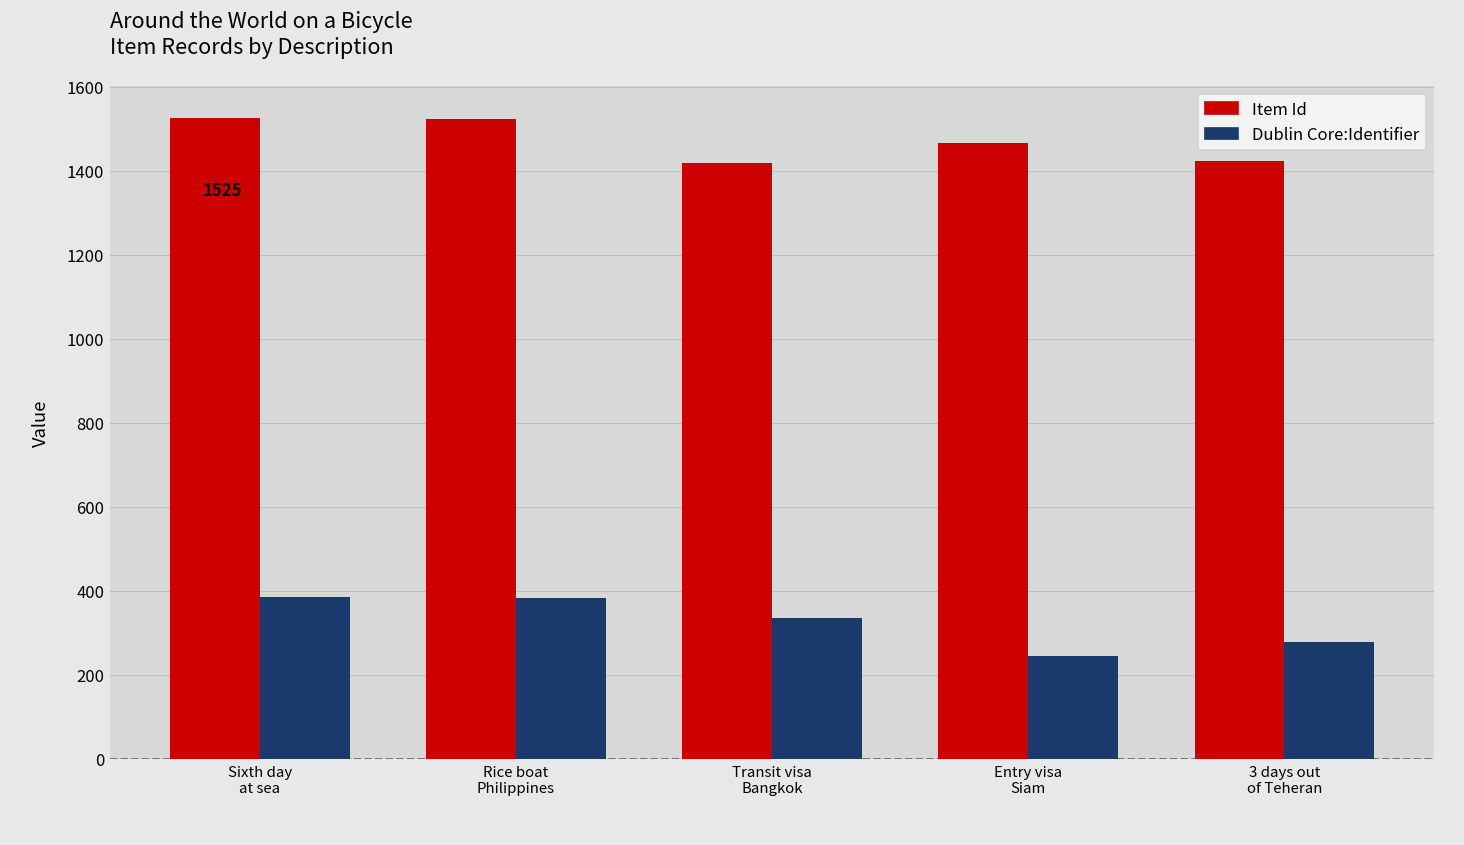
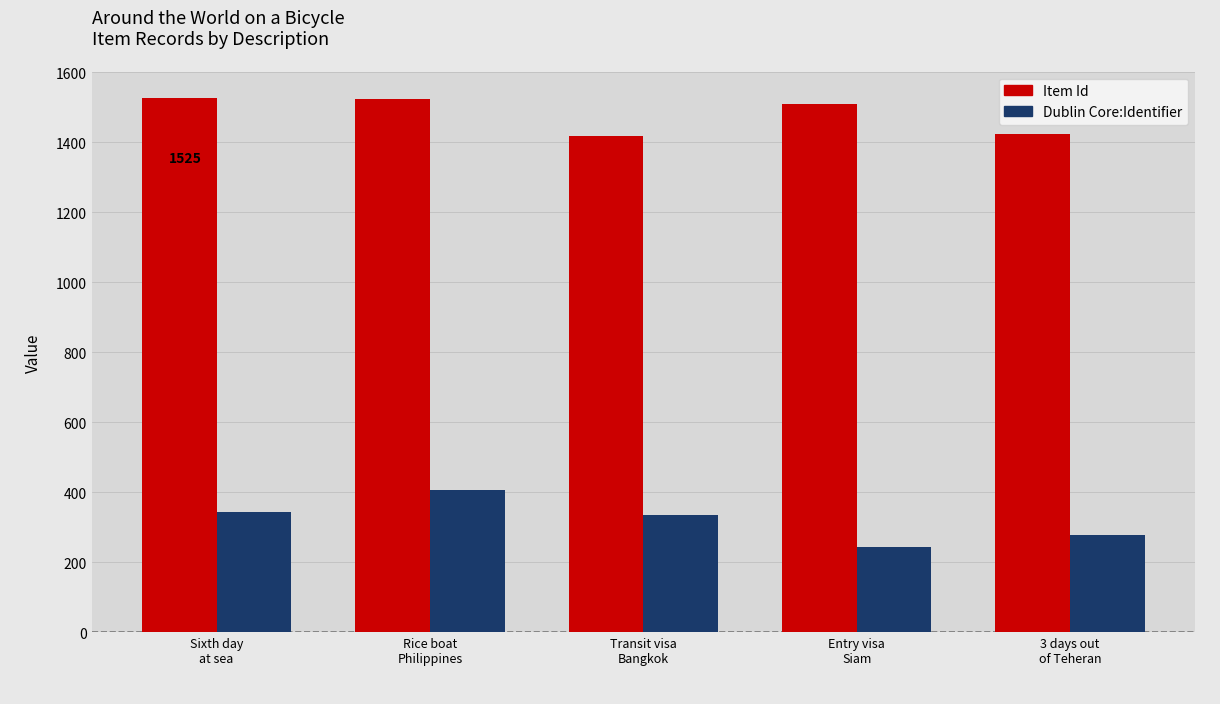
Dublin Core:Identifier, Sixth day at sea: 380 -> 340
Dublin Core:Identifier, Rice boat Philippines: 380 -> 410
Item Id, Entry visa Siam: 1470 -> 1510
